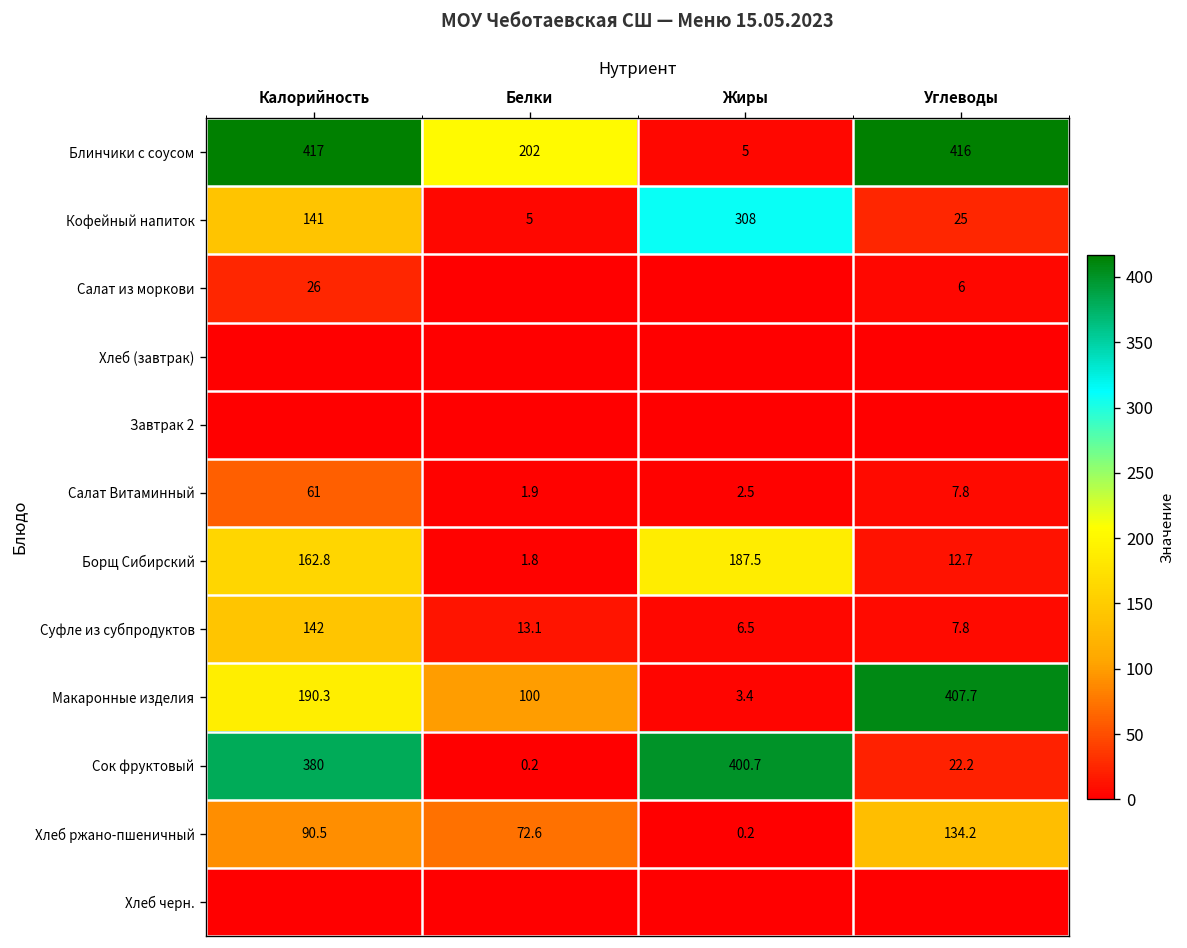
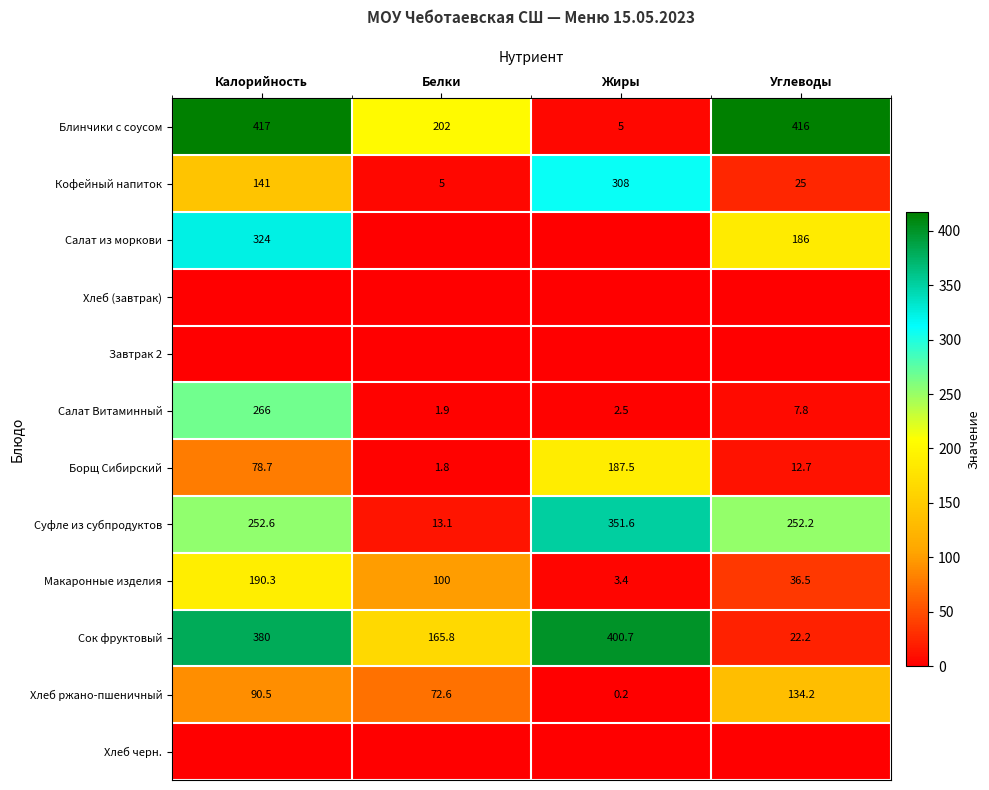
Салат из моркови, Калорийность: 26 -> 324
Салат из моркови, Углеводы: 6 -> 186
Салат Витаминный, Калорийность: 61 -> 266
Борщ Сибирский, Калорийность: 162.8 -> 78.7
Суфле из субпродуктов, Калорийность: 142 -> 252.6
Суфле из субпродуктов, Жиры: 6.5 -> 351.6
Суфле из субпродуктов, Углеводы: 7.8 -> 252.2
Макаронные изделия, Углеводы: 407.7 -> 36.5
Сок фруктовый, Белки: 0.2 -> 165.8
